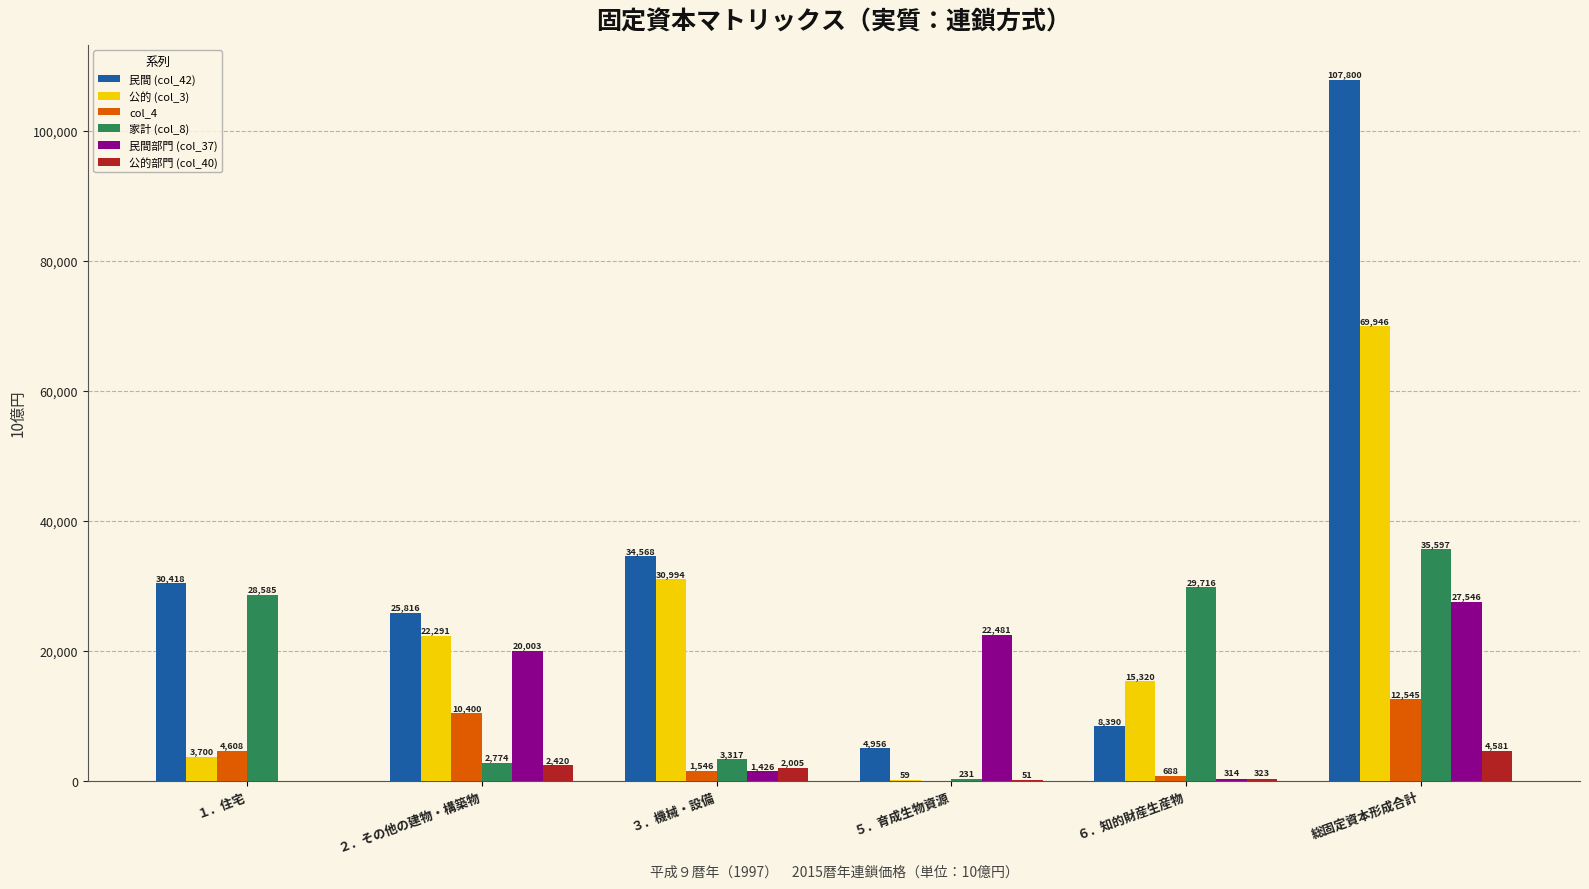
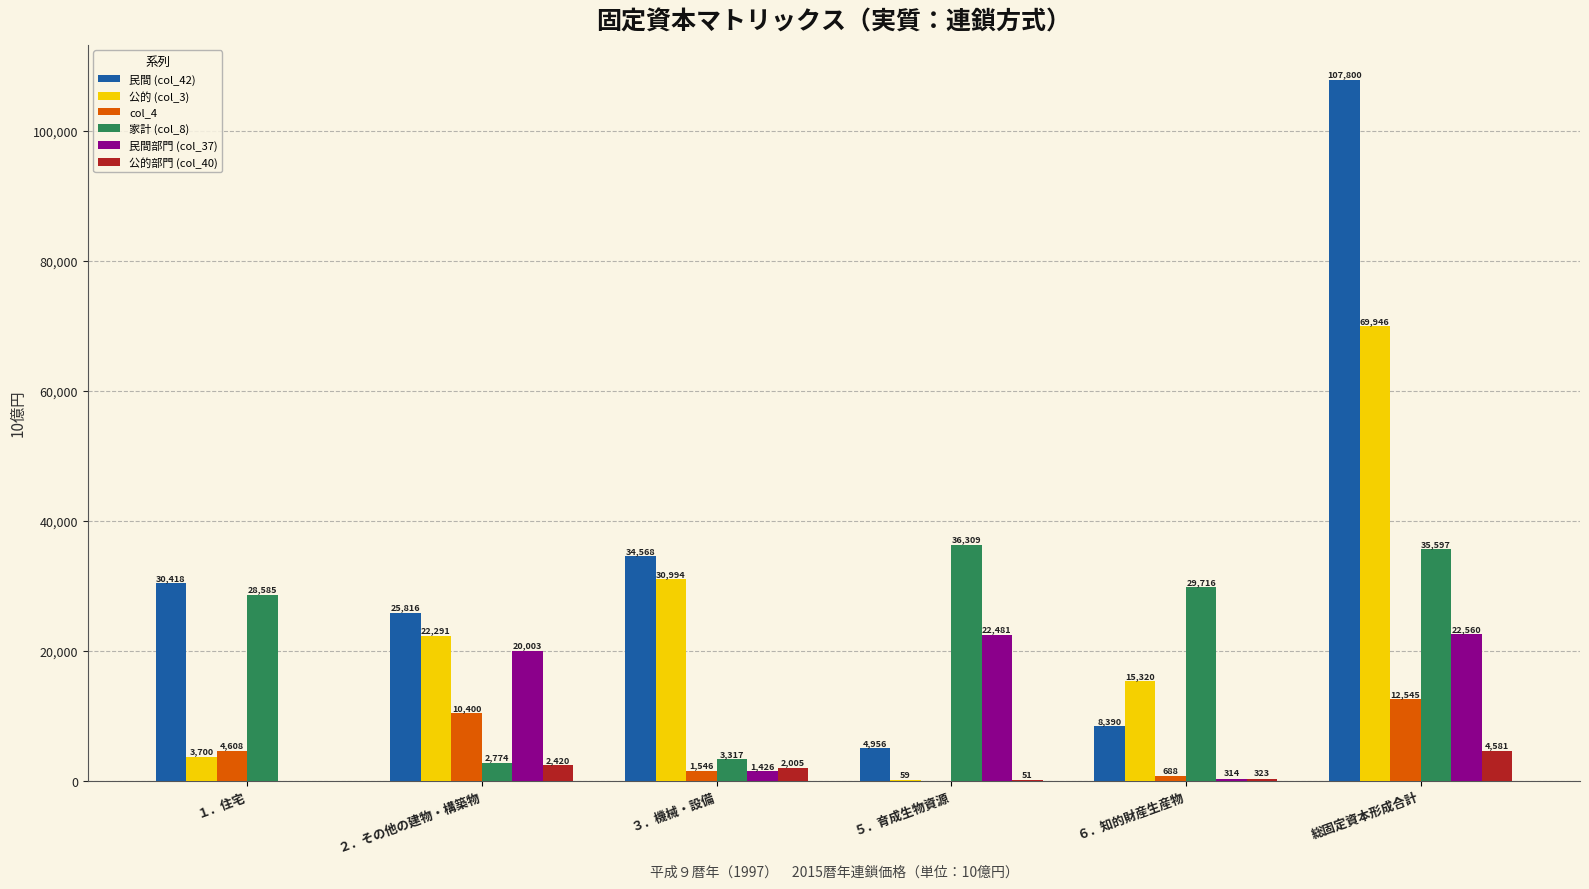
家計 (col_8), ５．育成生物資源: 231 -> 36,309
民間部門 (col_37), 総固定資本形成合計: 27,546 -> 22,560
